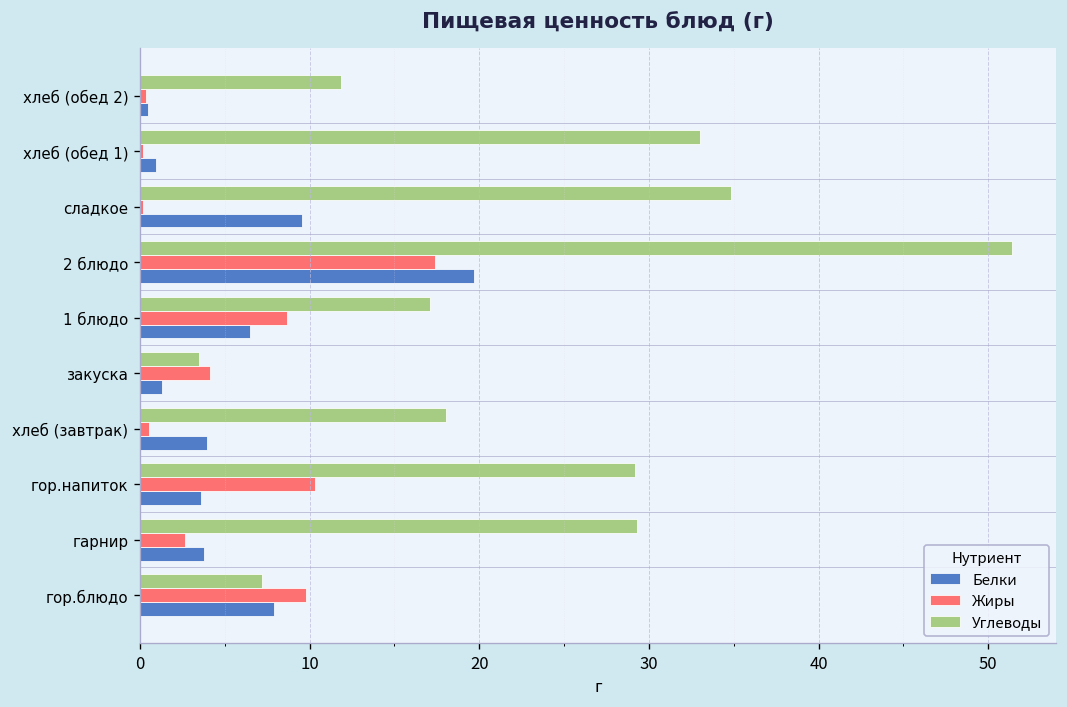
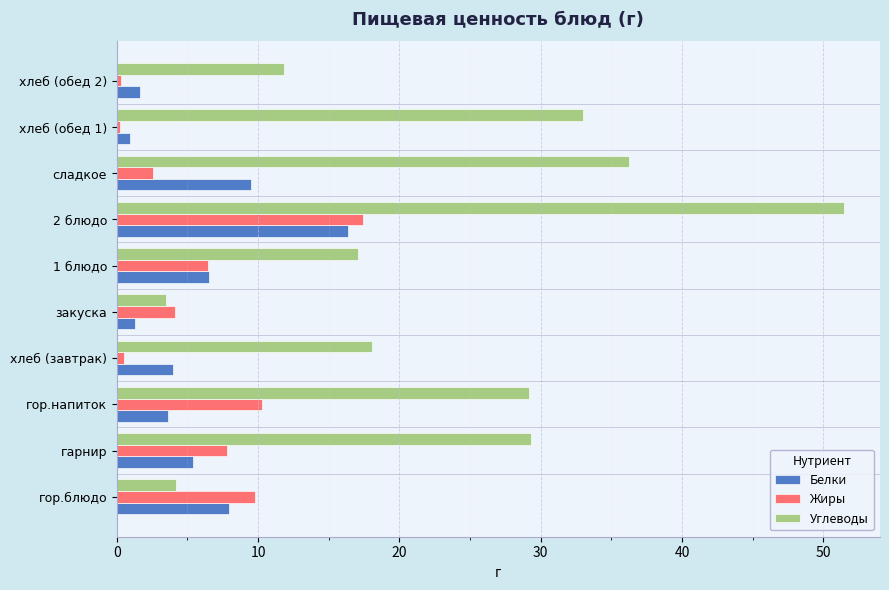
Белки, хлеб (обед 2): 0.4 -> 1.7
Углеводы, сладкое: 34.8 -> 36.2
Жиры, сладкое: 0.2 -> 2.6
Белки, 2 блюдо: 19.7 -> 16.4
Жиры, 1 блюдо: 8.7 -> 6.4
Жиры, гарнир: 2.6 -> 7.8
Белки, гарнир: 3.8 -> 5.4
Углеводы, гор.блюдо: 7.2 -> 4.2
